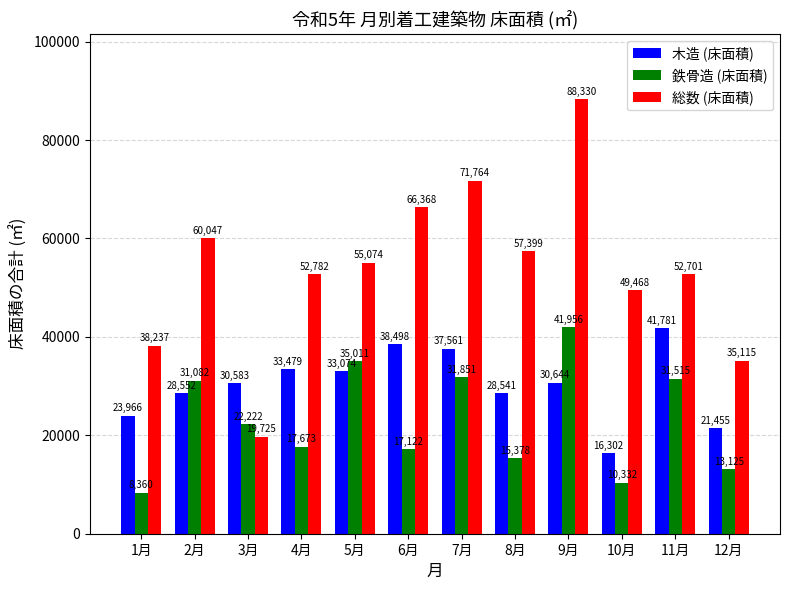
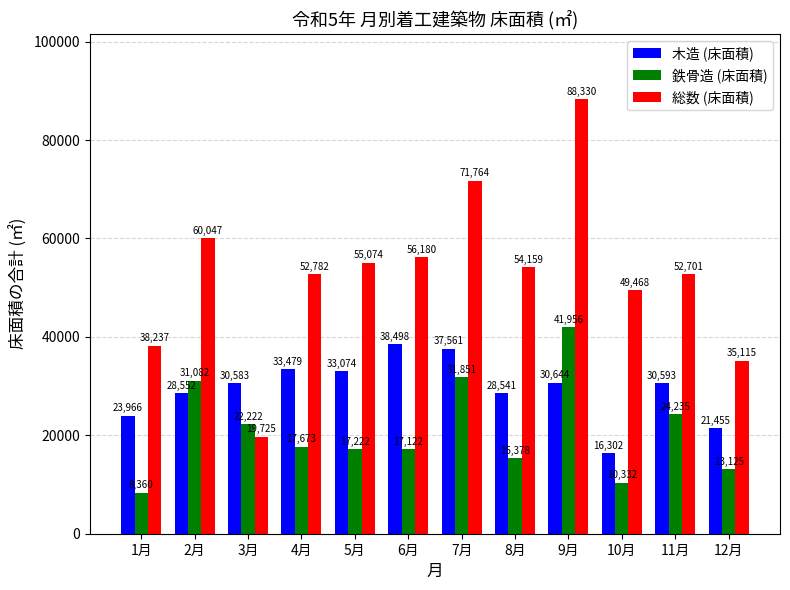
鉄骨造 (床面積), 5月: 35,011 -> 17,222
総数 (床面積), 6月: 66,368 -> 56,180
総数 (床面積), 8月: 57,399 -> 54,159
木造 (床面積), 11月: 41,781 -> 30,593
鉄骨造 (床面積), 11月: 31,515 -> 24,235
